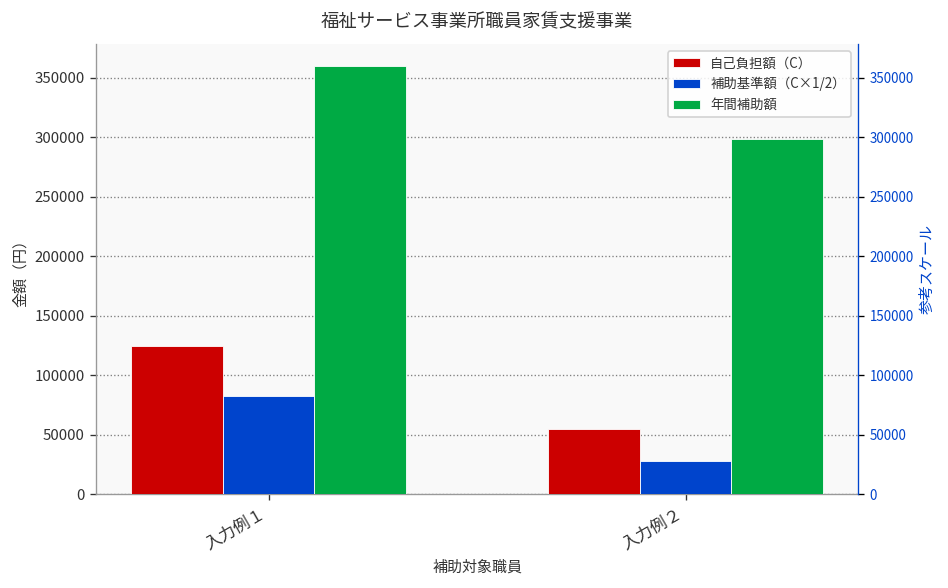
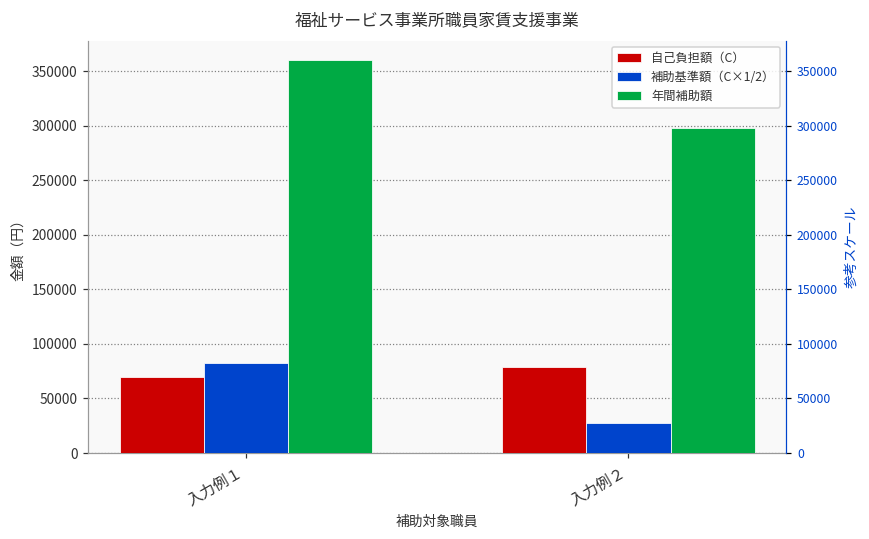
自己負担額（C）, 入力例１: 120000 -> 70000
自己負担額（C）, 入力例２: 60000 -> 80000
